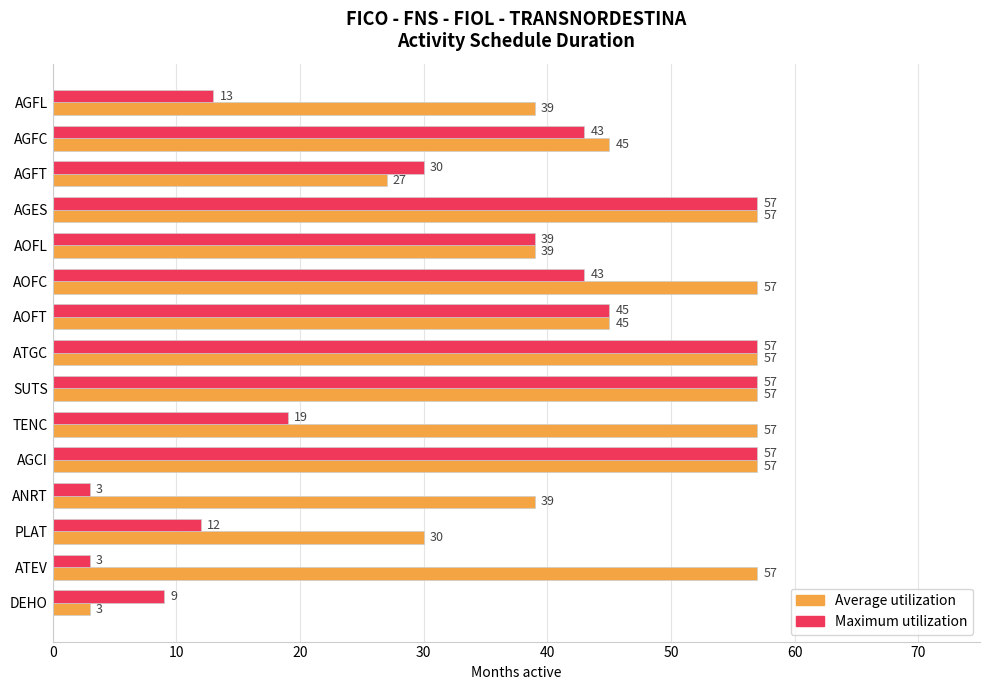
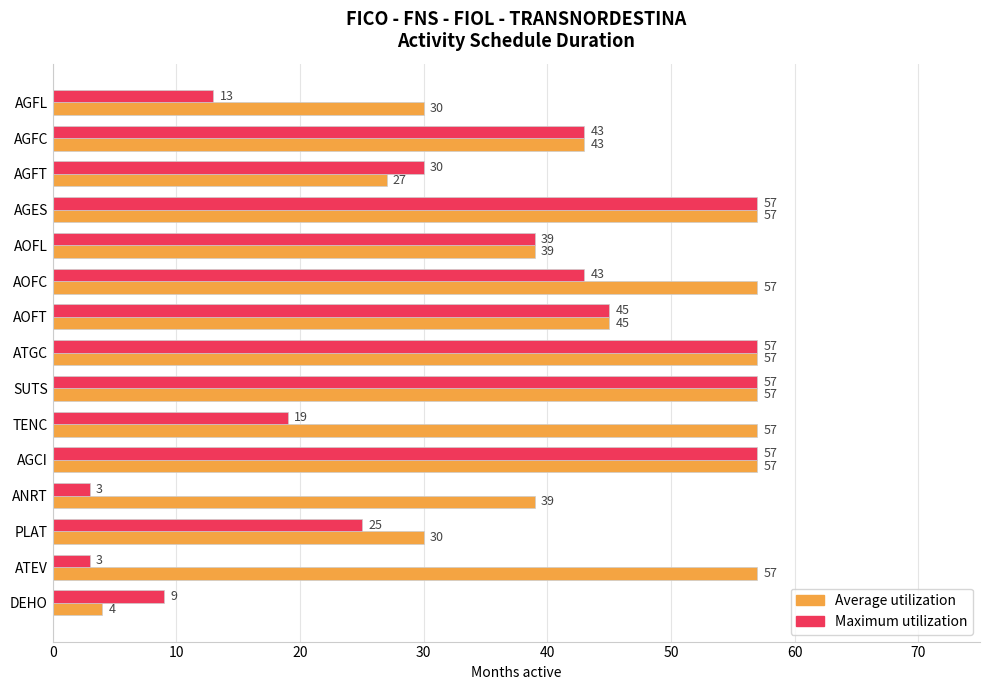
Average utilization, AGFL: 39 -> 30
Average utilization, AGFC: 45 -> 43
Maximum utilization, PLAT: 12 -> 25
Average utilization, DEHO: 3 -> 4
